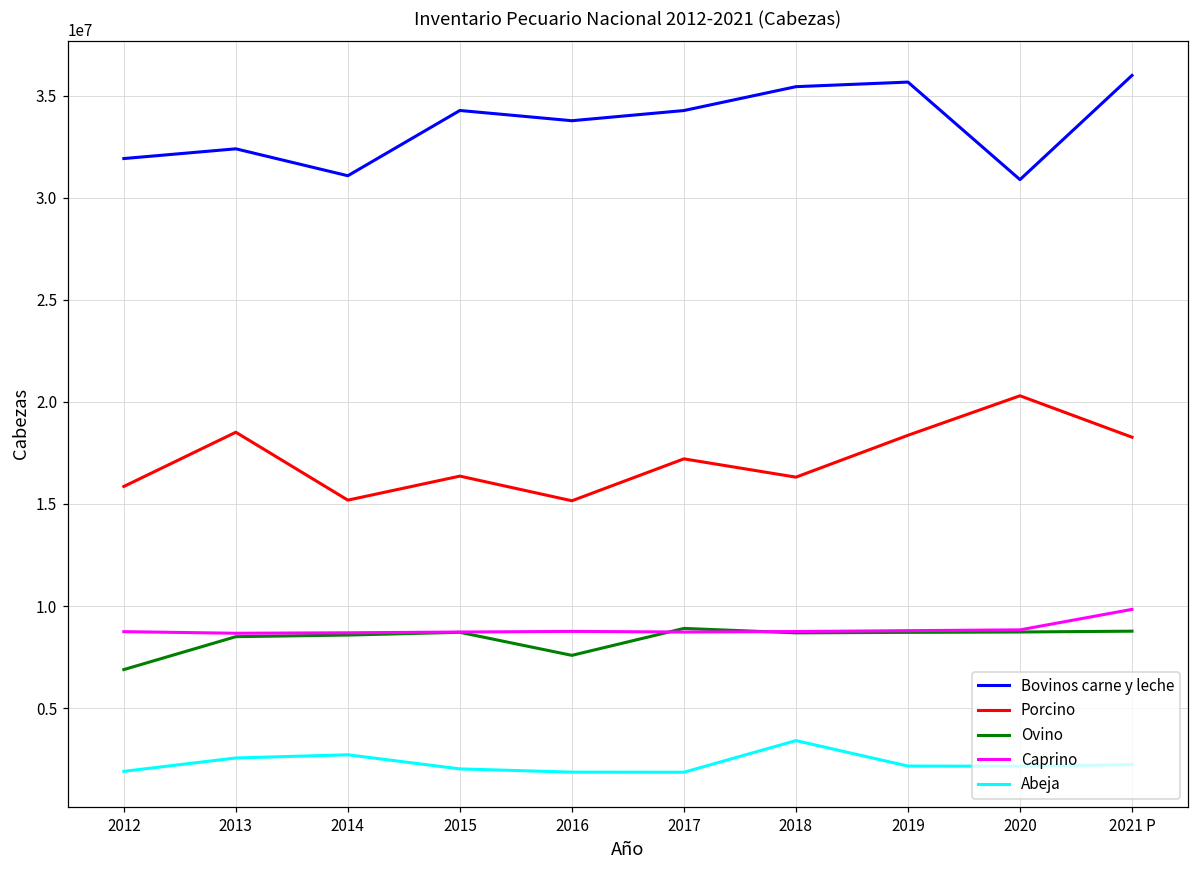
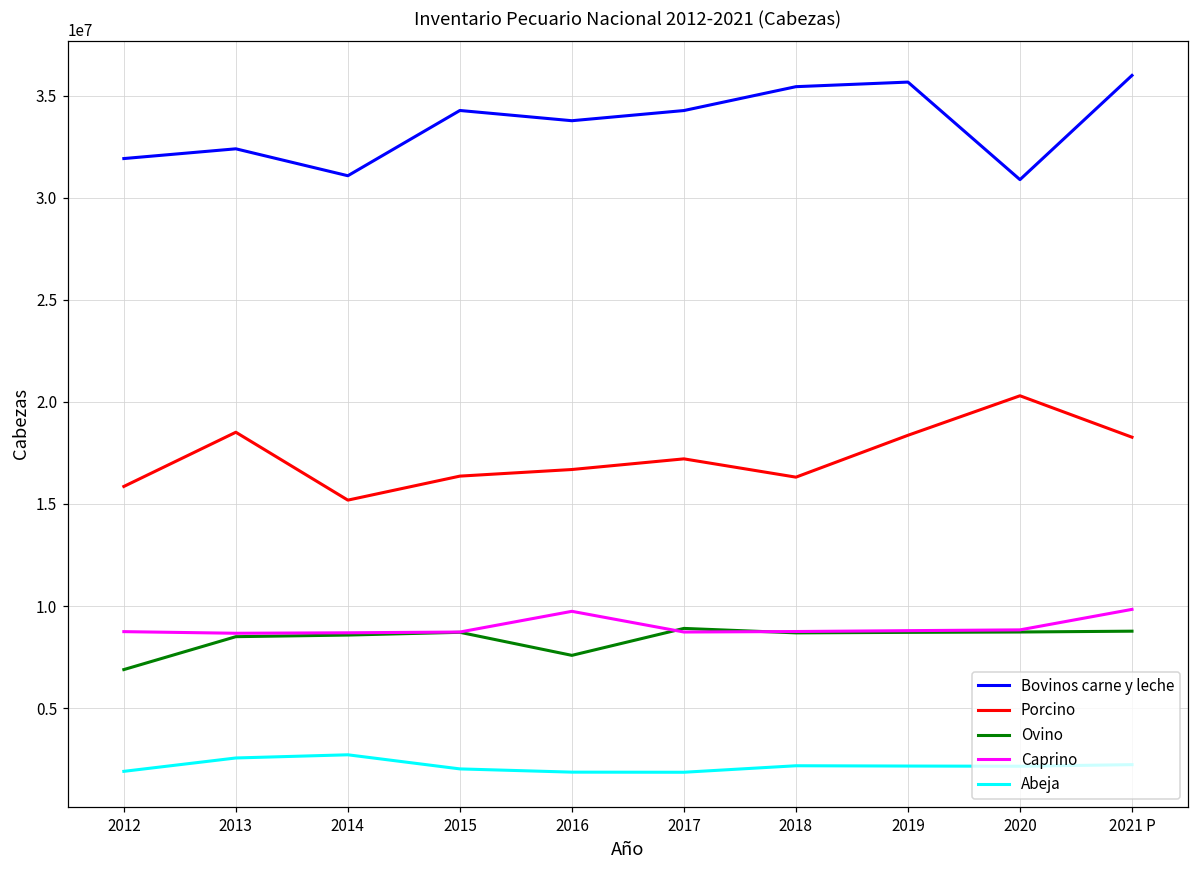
Porcino, 2016: 15200000 -> 16700000
Caprino, 2016: 8800000 -> 9700000
Abeja, 2018: 3400000 -> 2200000
